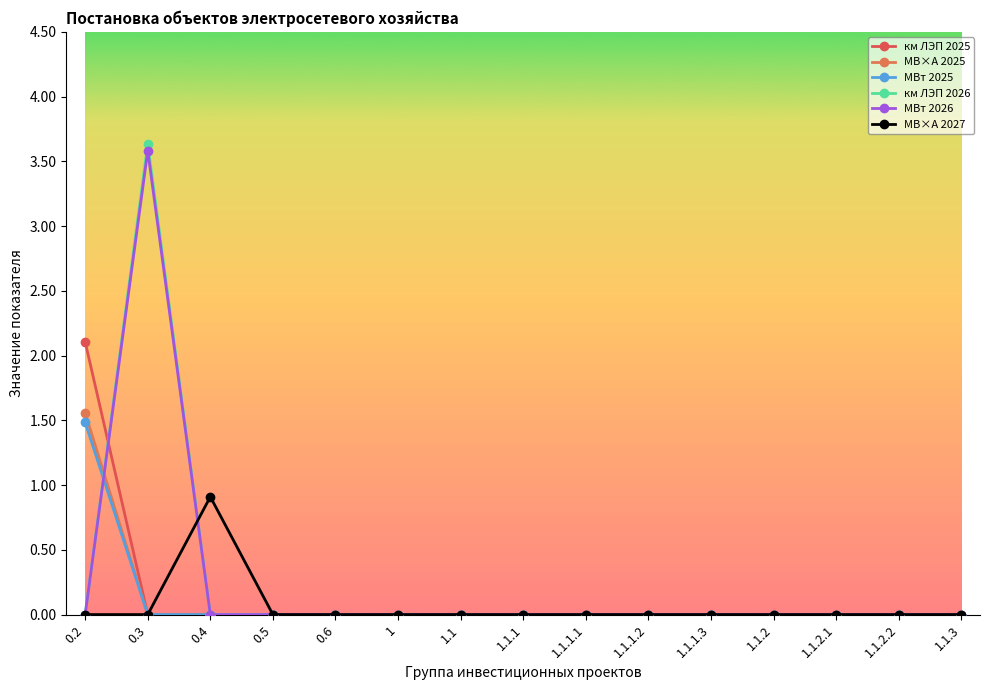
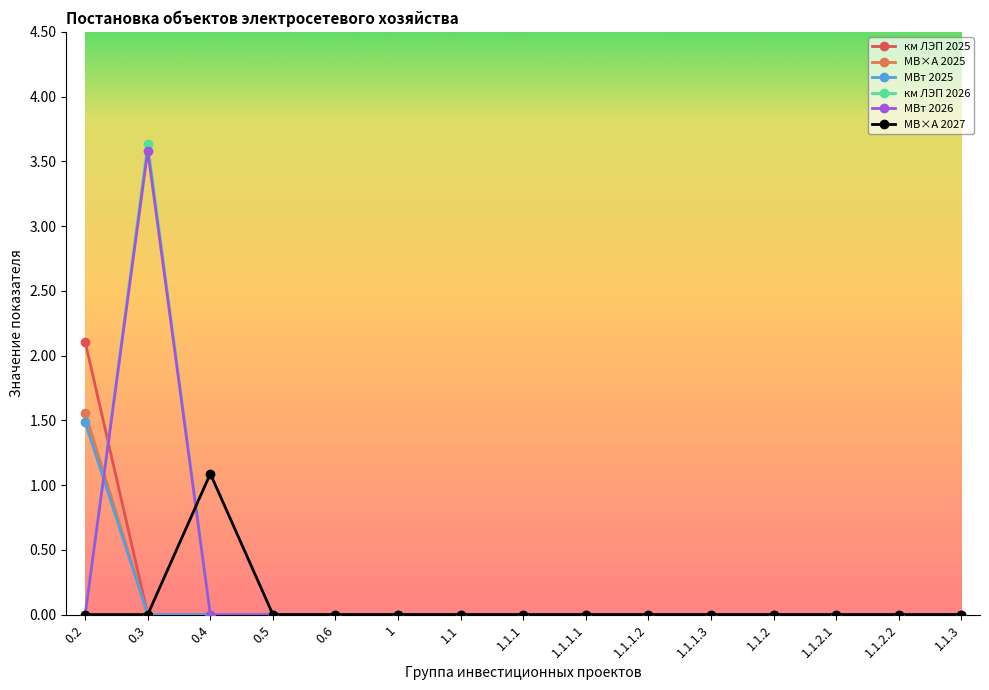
МВ×А 2027, 0.4: 0.91 -> 1.09
